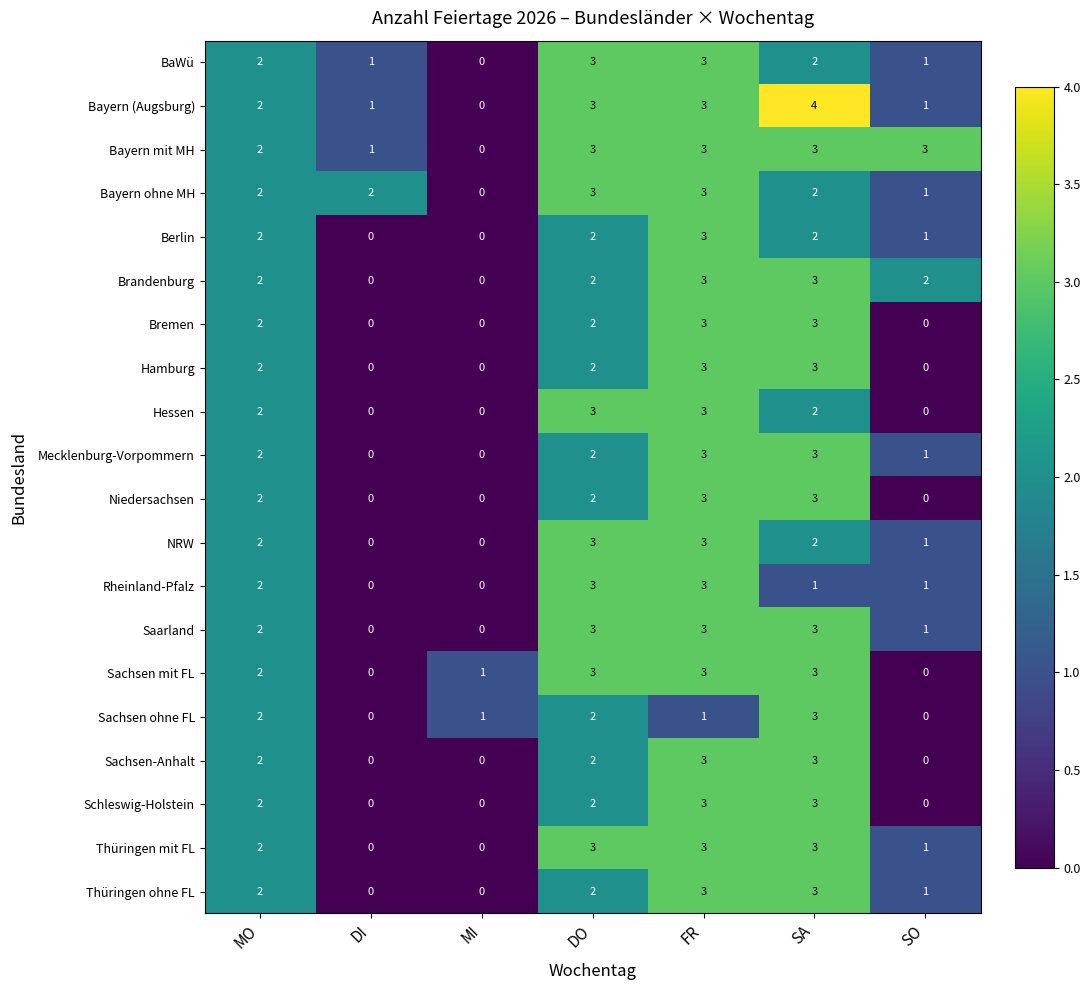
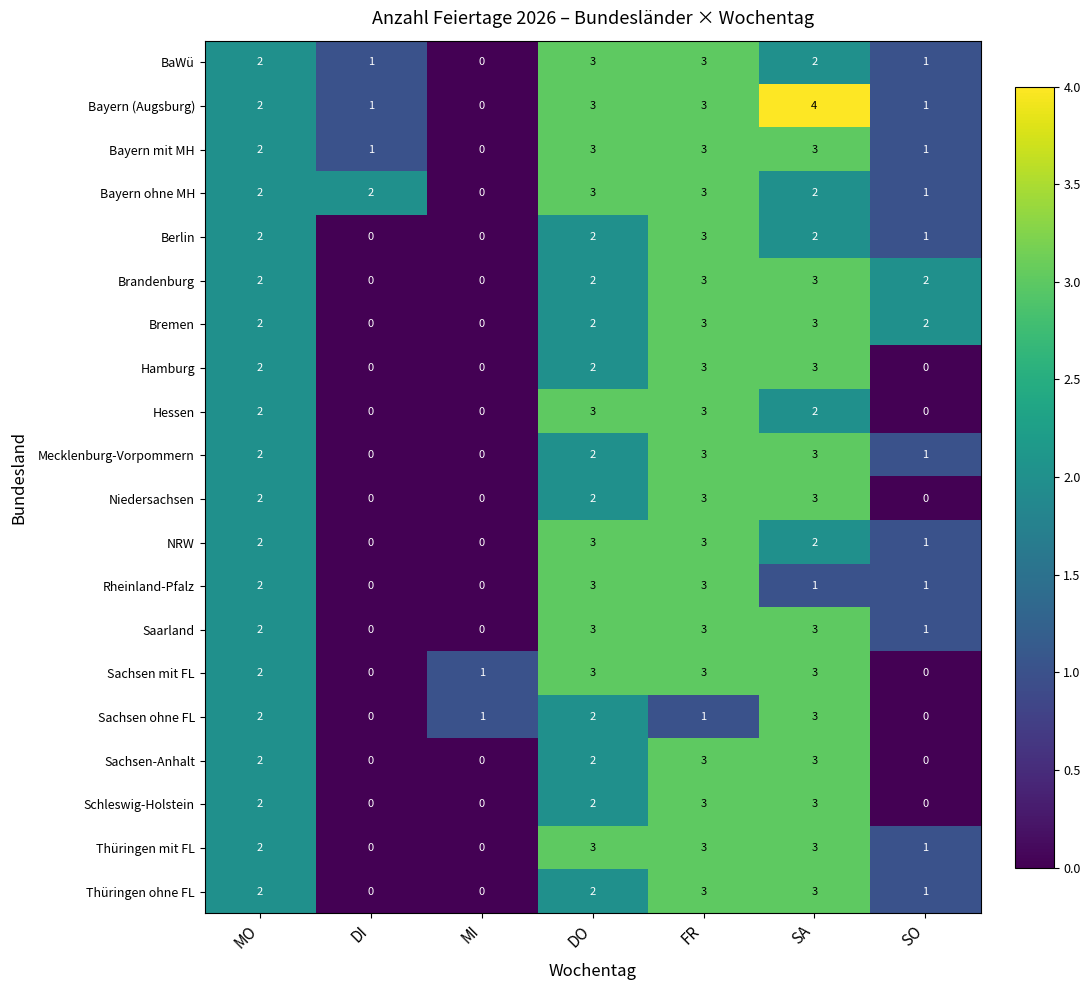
Bayern mit MH, SO: 3 -> 1
Bremen, SO: 0 -> 2
